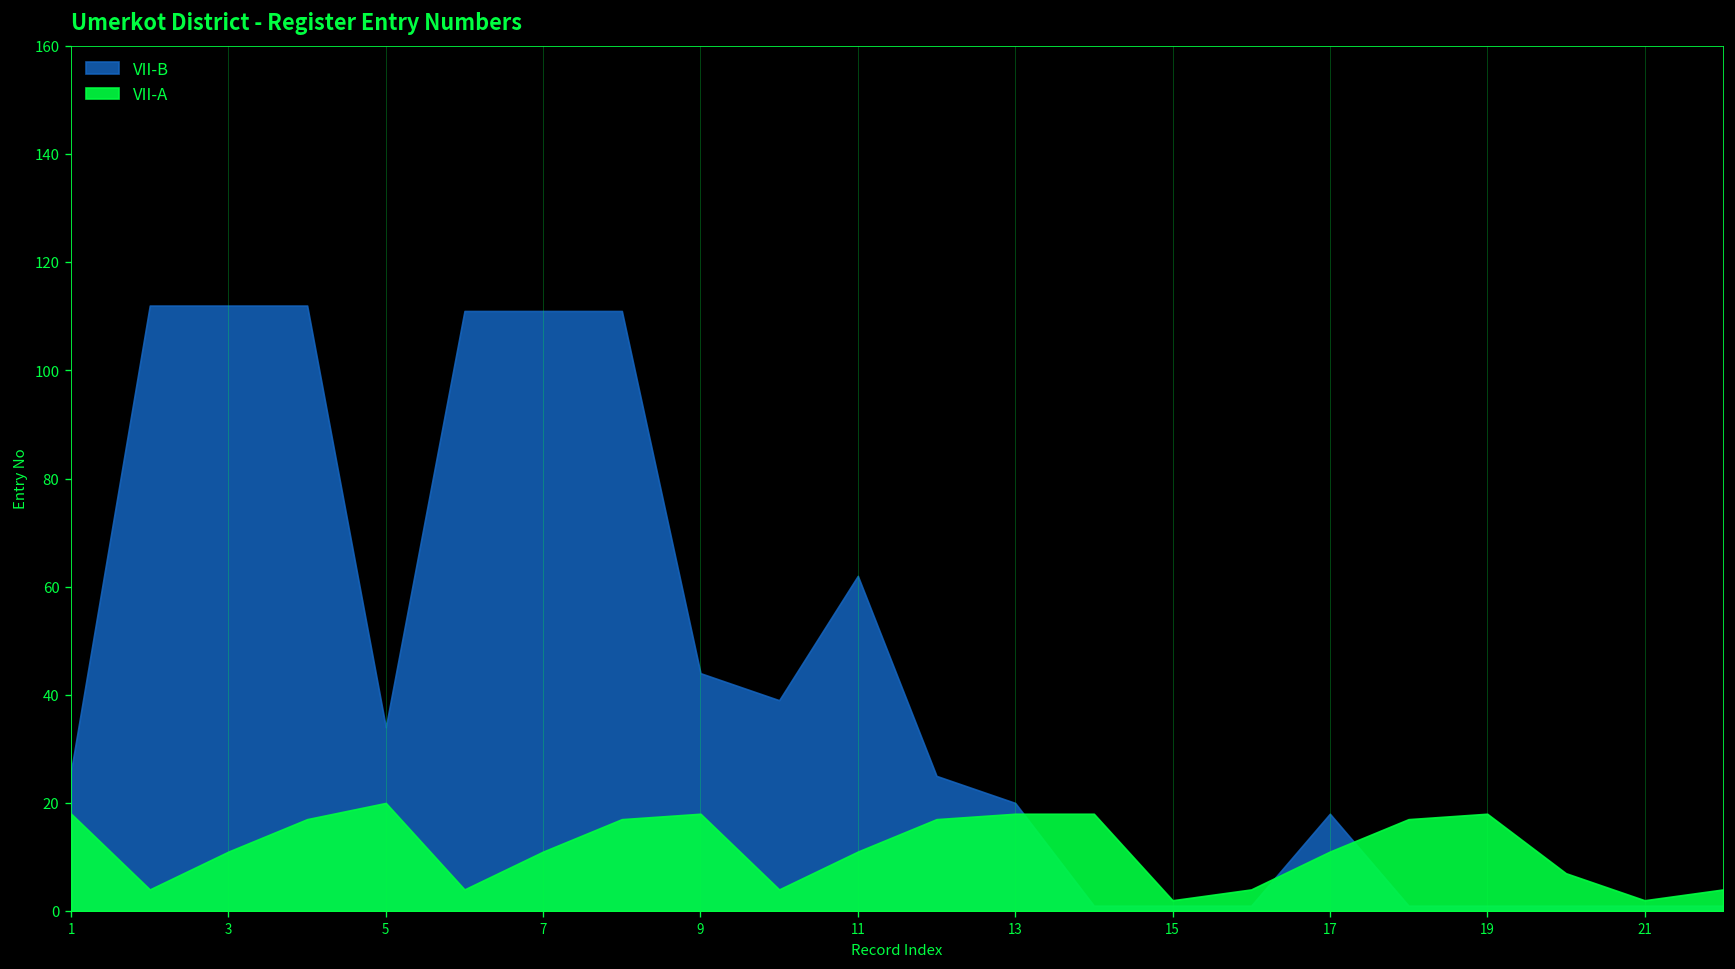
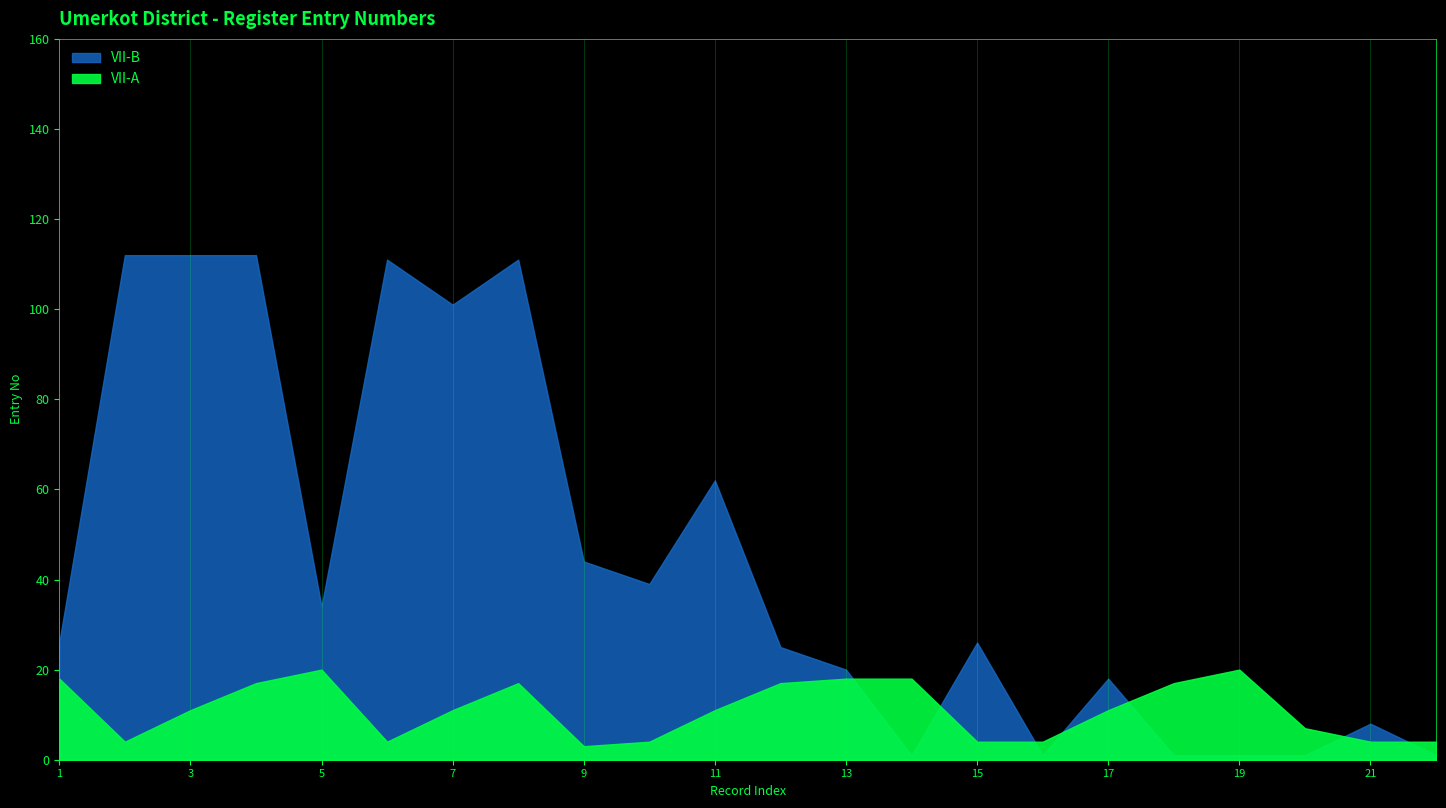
VII-B, 7: 111 -> 101
VII-A, 9: 18 -> 3
VII-B, 15: 1 -> 26
VII-A, 15: 2 -> 4
VII-A, 19: 18 -> 20
VII-B, 21: 1 -> 8
VII-A, 21: 2 -> 4
